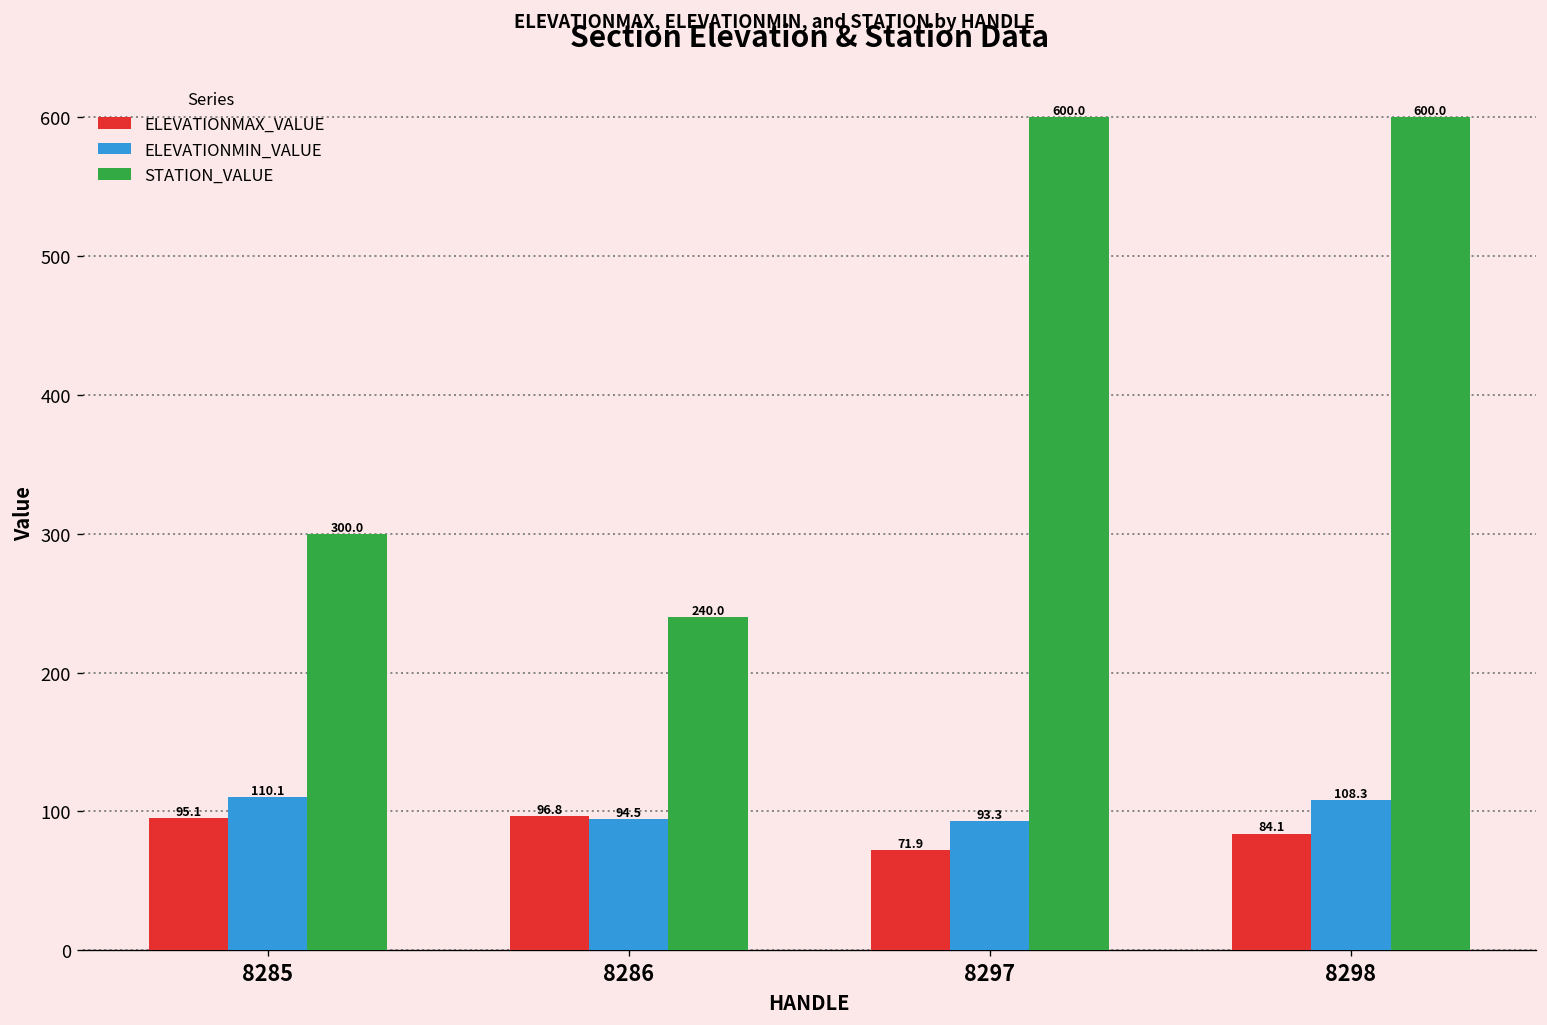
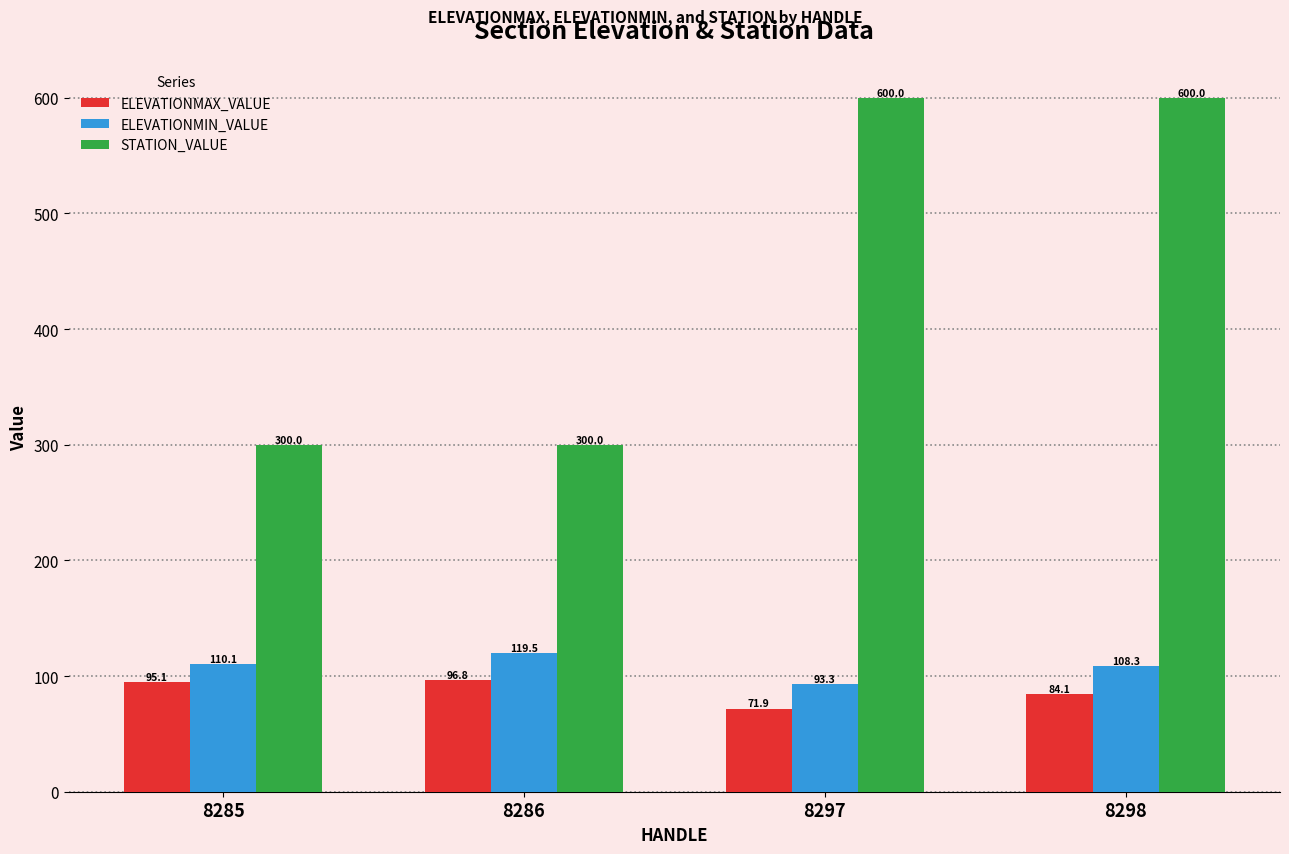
ELEVATIONMIN_VALUE, 8286: 94.5 -> 119.5
STATION_VALUE, 8286: 240.0 -> 300.0
